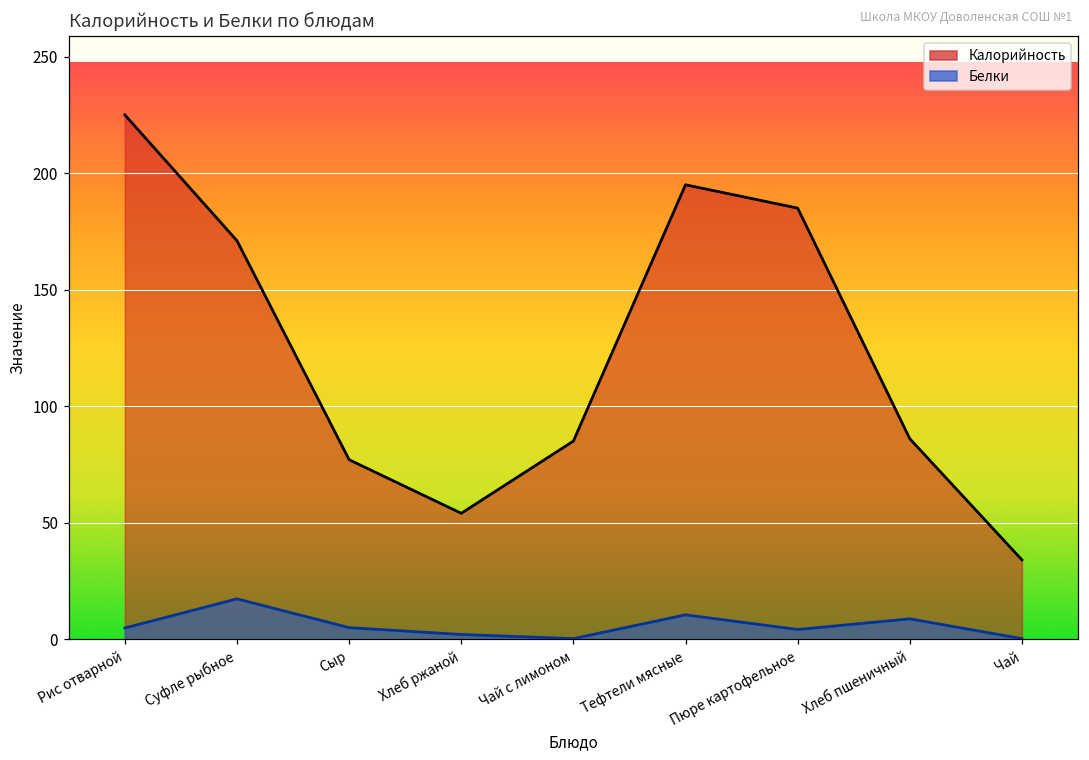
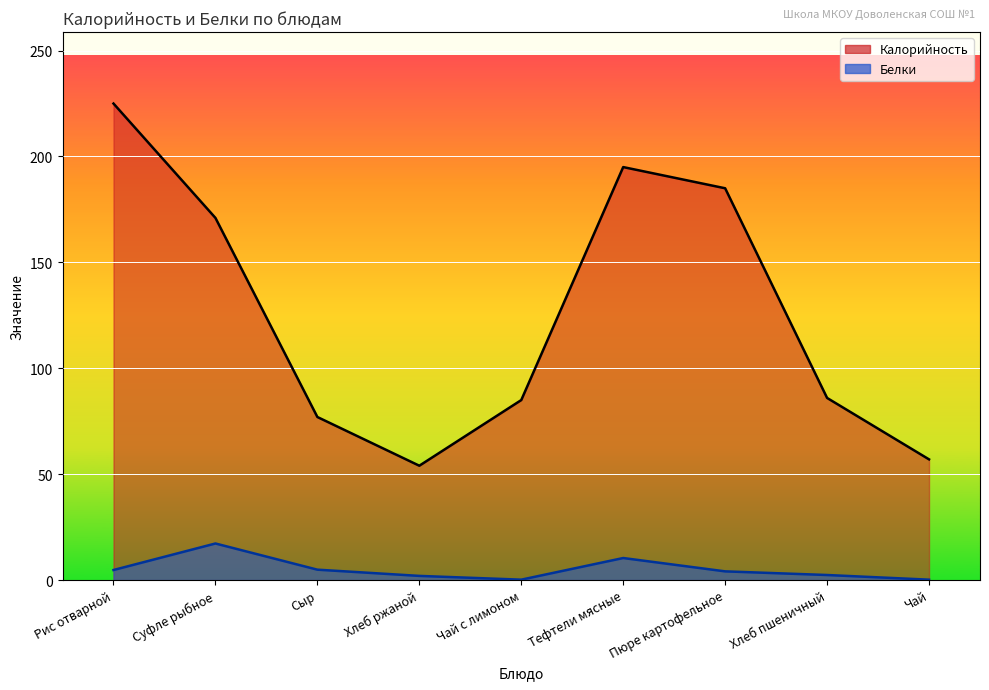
Белки, Хлеб пшеничный: 9 -> 2
Калорийность, Чай: 34 -> 57
